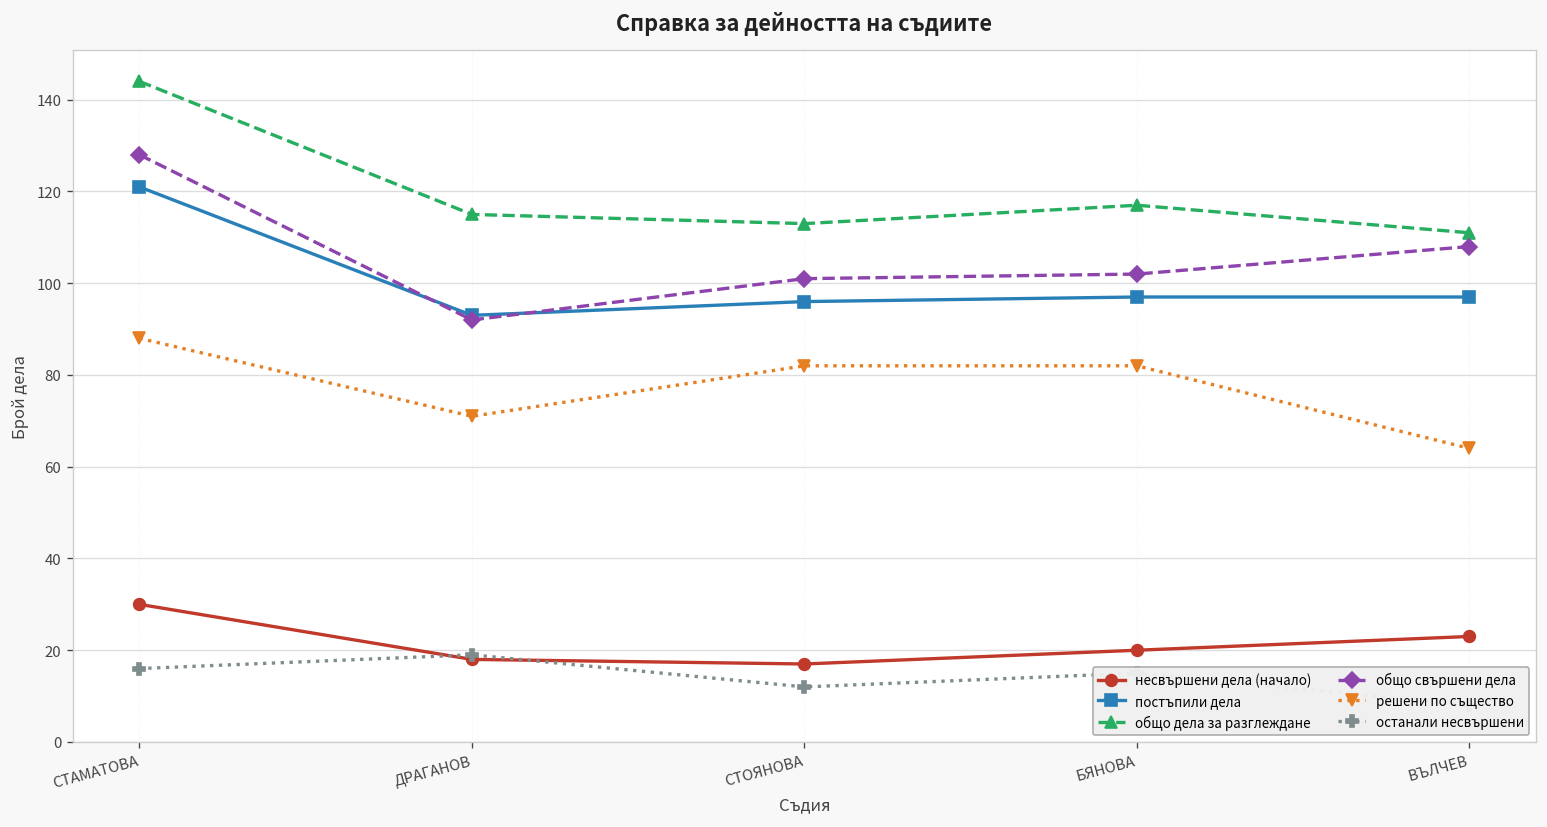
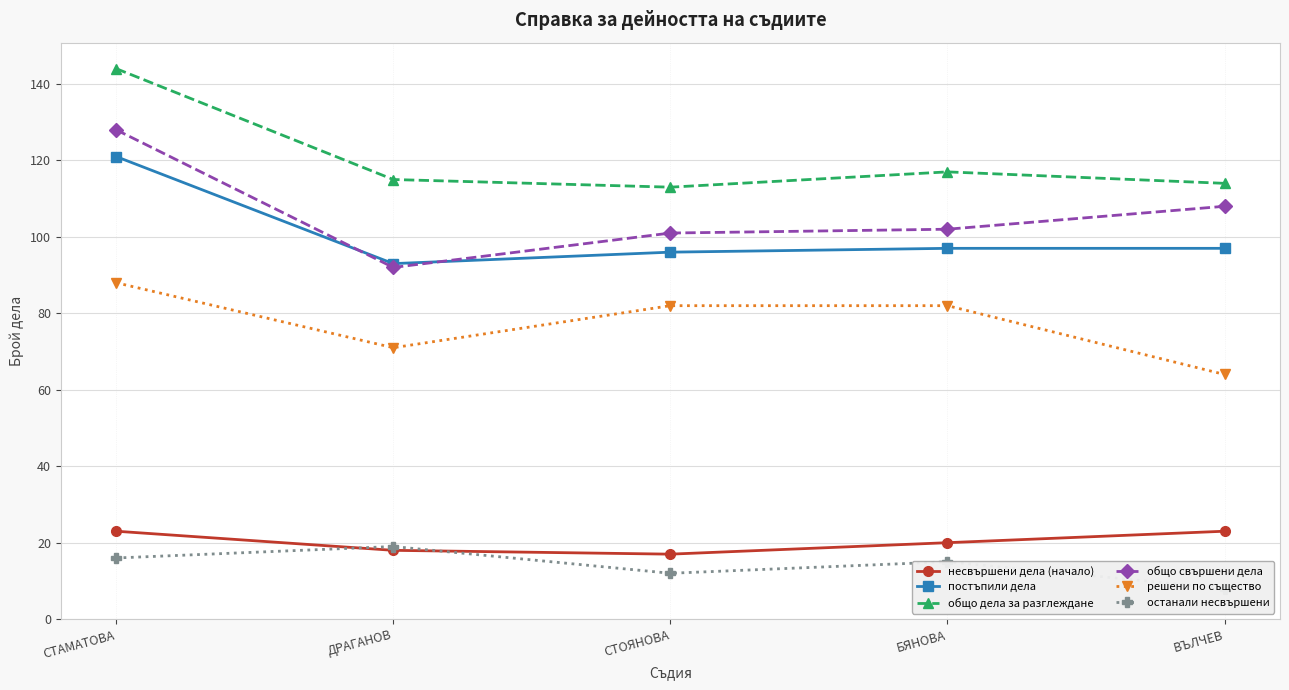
несвършени дела (начало), СТАМАТОВА: 30 -> 23
общо дела за разглеждане, ВЪЛЧЕВ: 111 -> 114
